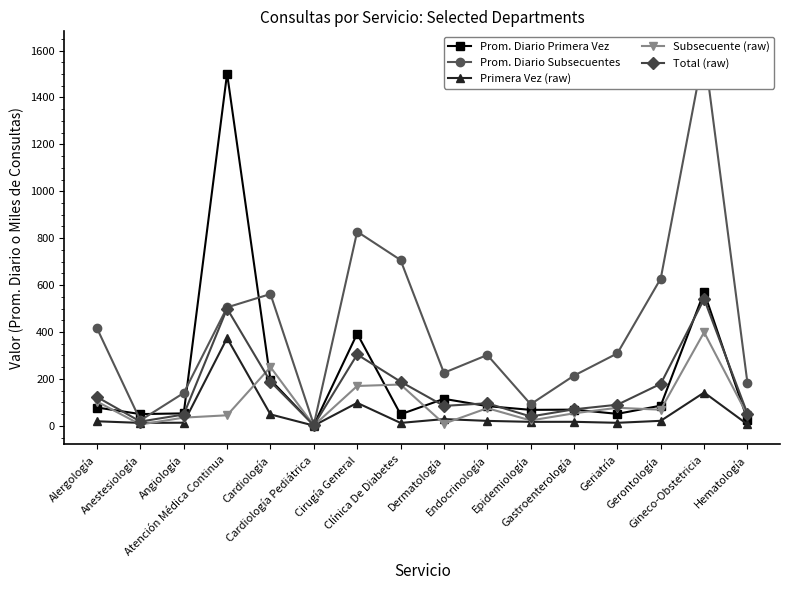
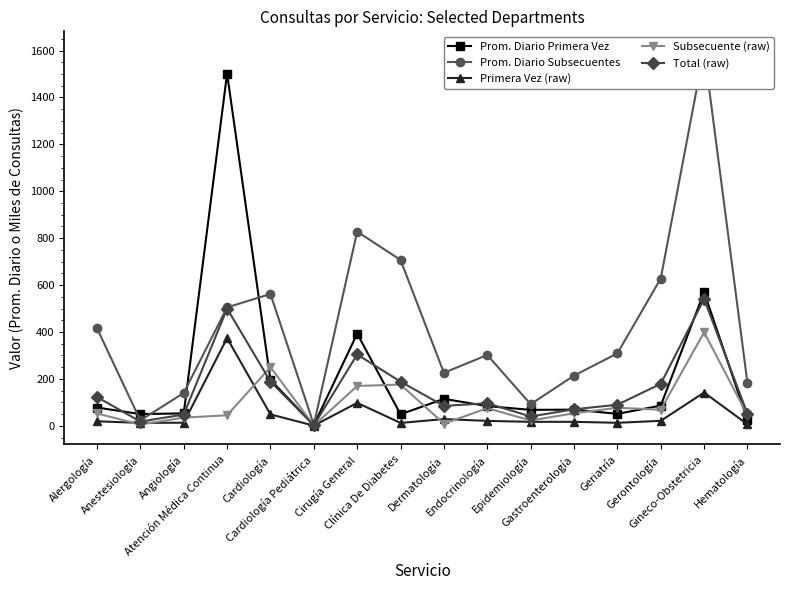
Subsecuente (raw), Alergología: 100 -> 50
